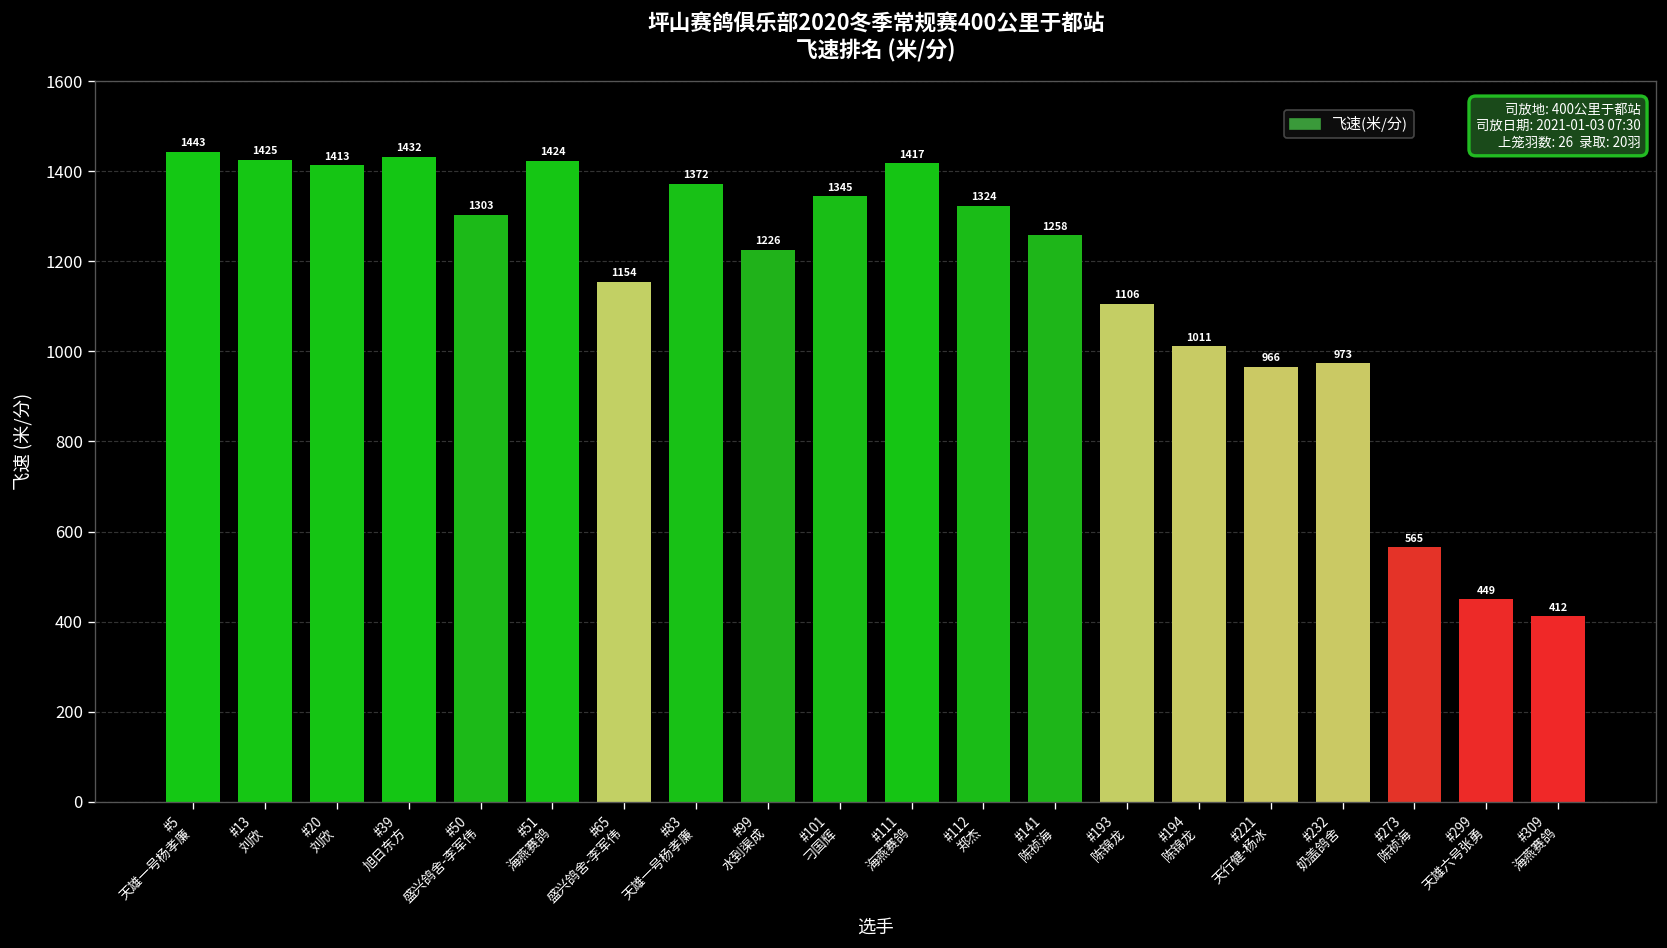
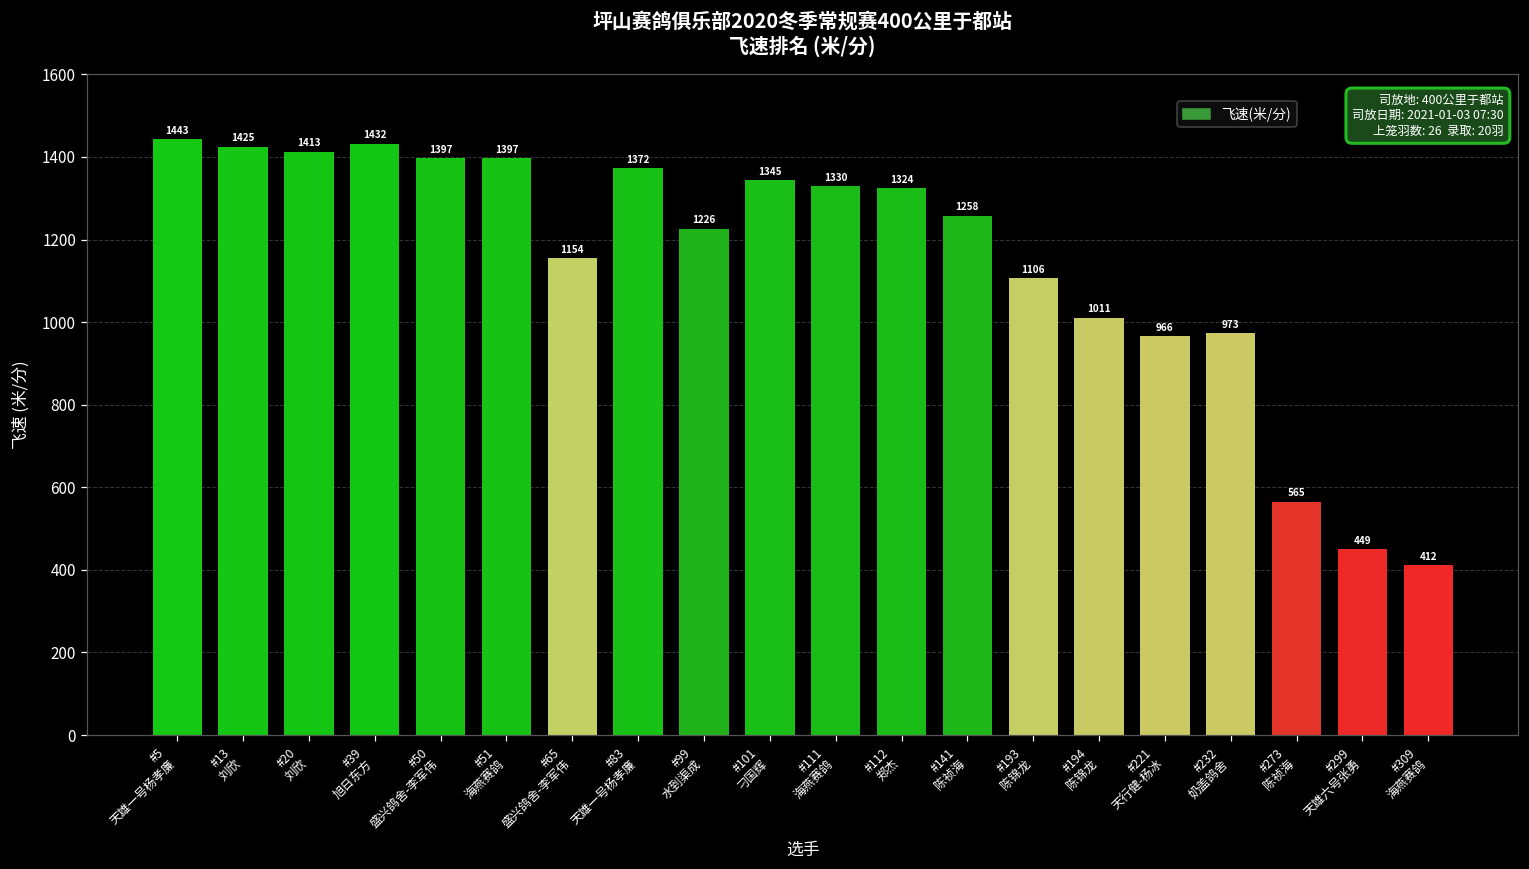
#50 盛兴鸽舍-李军伟: 1303 -> 1397
#51 海燕赛鸽: 1424 -> 1397
#111 海燕赛鸽: 1417 -> 1330
